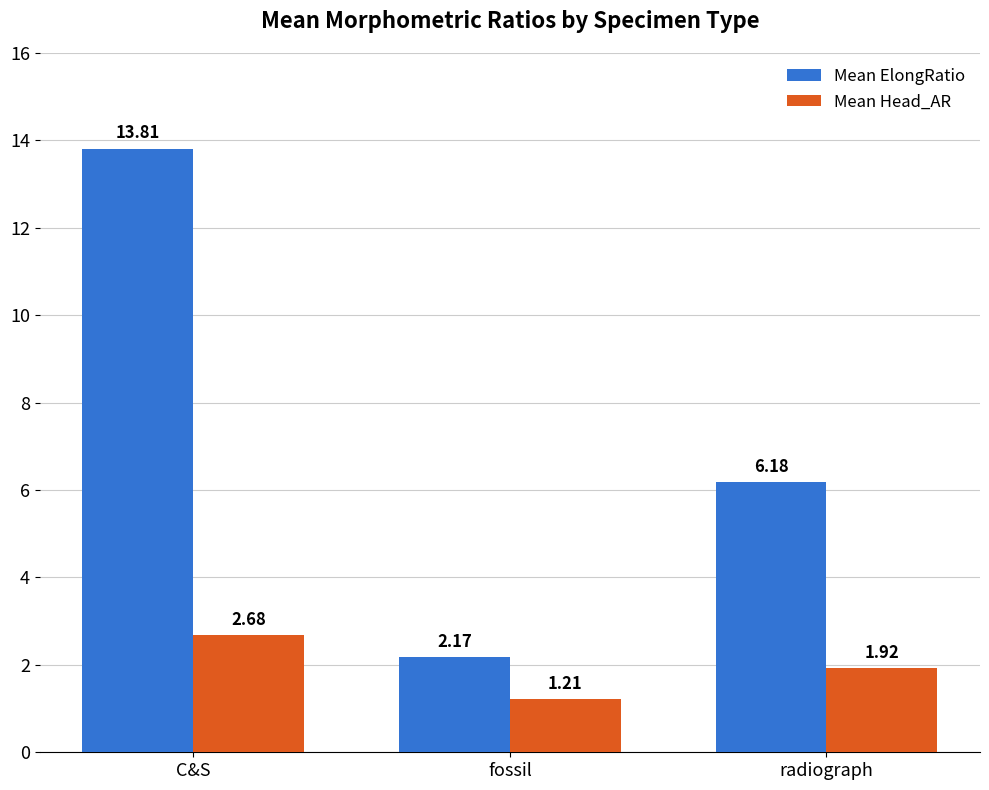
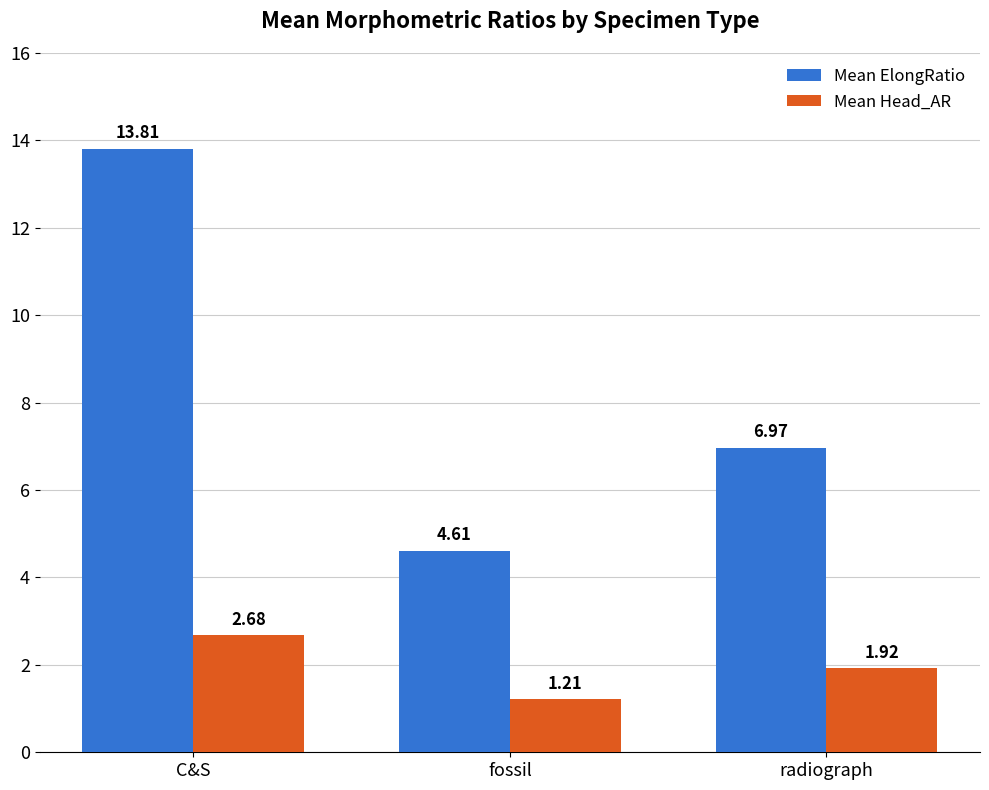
Mean ElongRatio, fossil: 2.17 -> 4.61
Mean ElongRatio, radiograph: 6.18 -> 6.97
